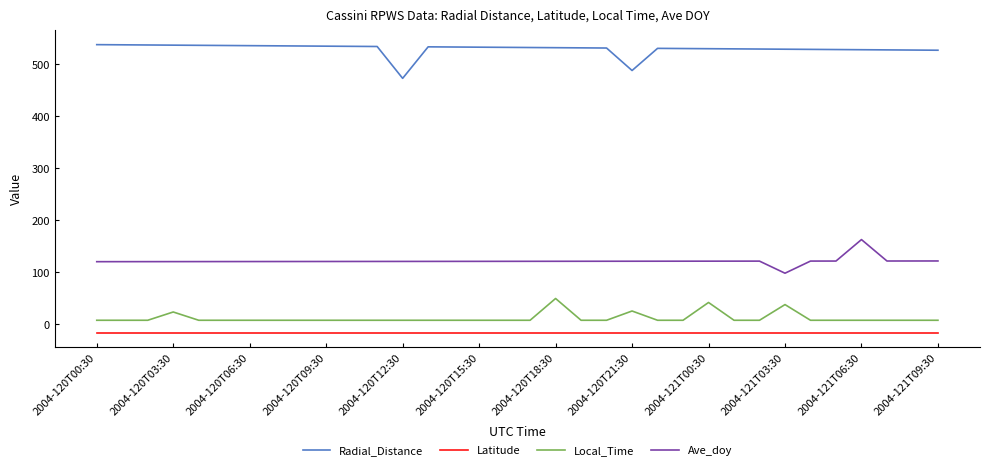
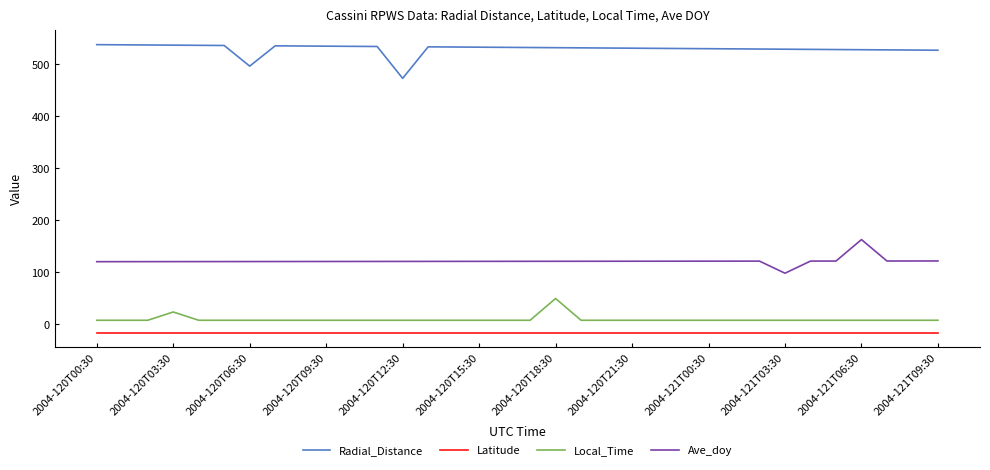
Radial_Distance, 2004-120T06:30: 540 -> 500
Radial_Distance, 2004-120T21:30: 490 -> 530
Local_Time, 2004-120T21:30: 30 -> 10
Local_Time, 2004-121T00:30: 40 -> 10
Local_Time, 2004-121T03:30: 40 -> 10
